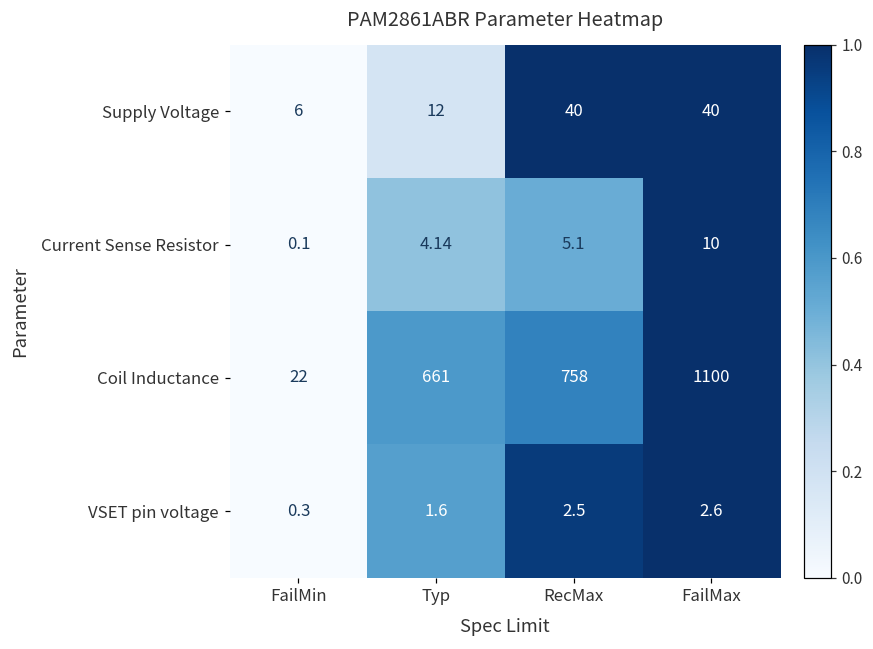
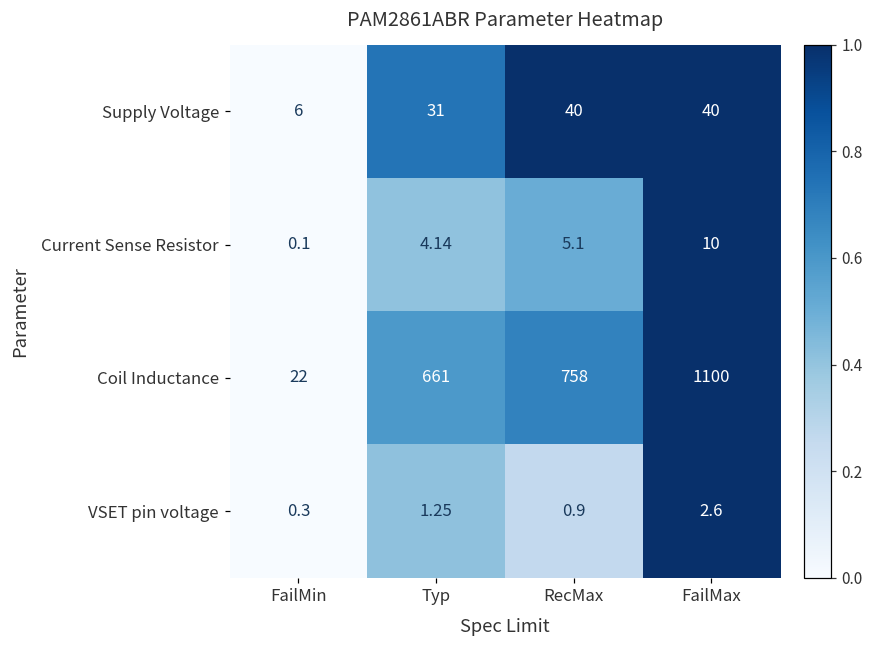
Supply Voltage, Typ: 12 -> 31
VSET pin voltage, Typ: 1.6 -> 1.25
VSET pin voltage, RecMax: 2.5 -> 0.9
